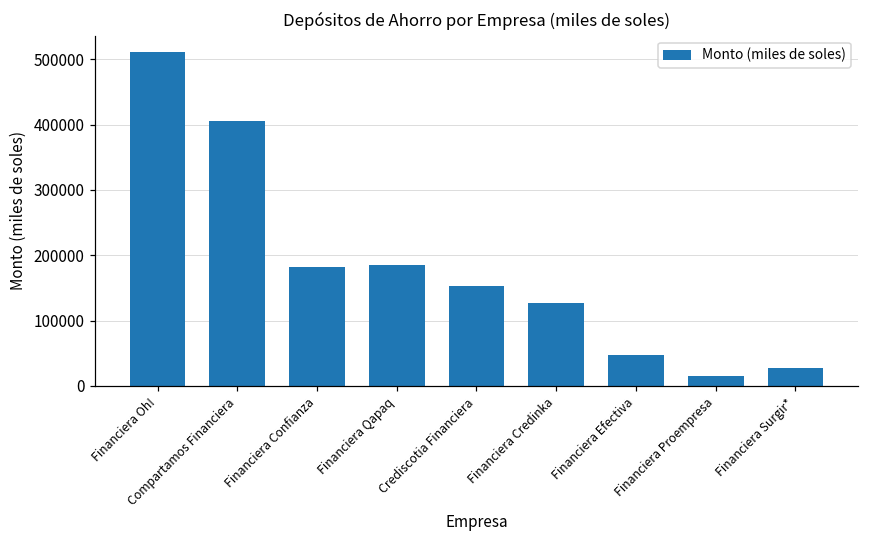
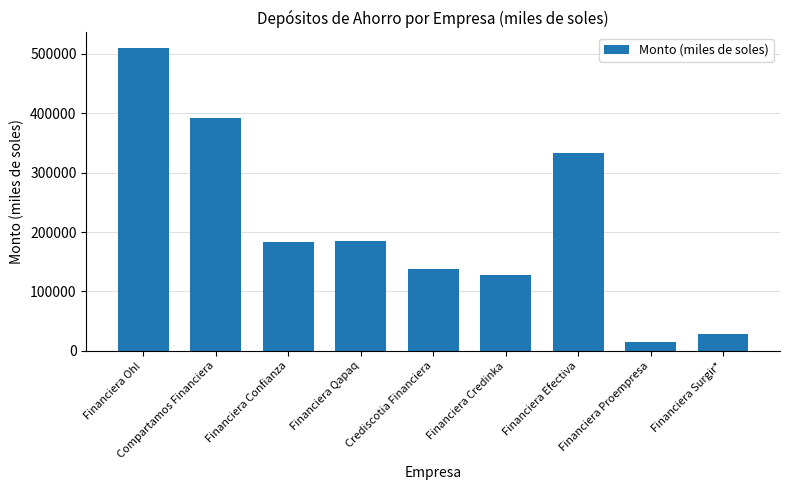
Compartamos Financiera: 410000 -> 390000
Crediscotia Financiera: 150000 -> 140000
Financiera Efectiva: 50000 -> 330000
